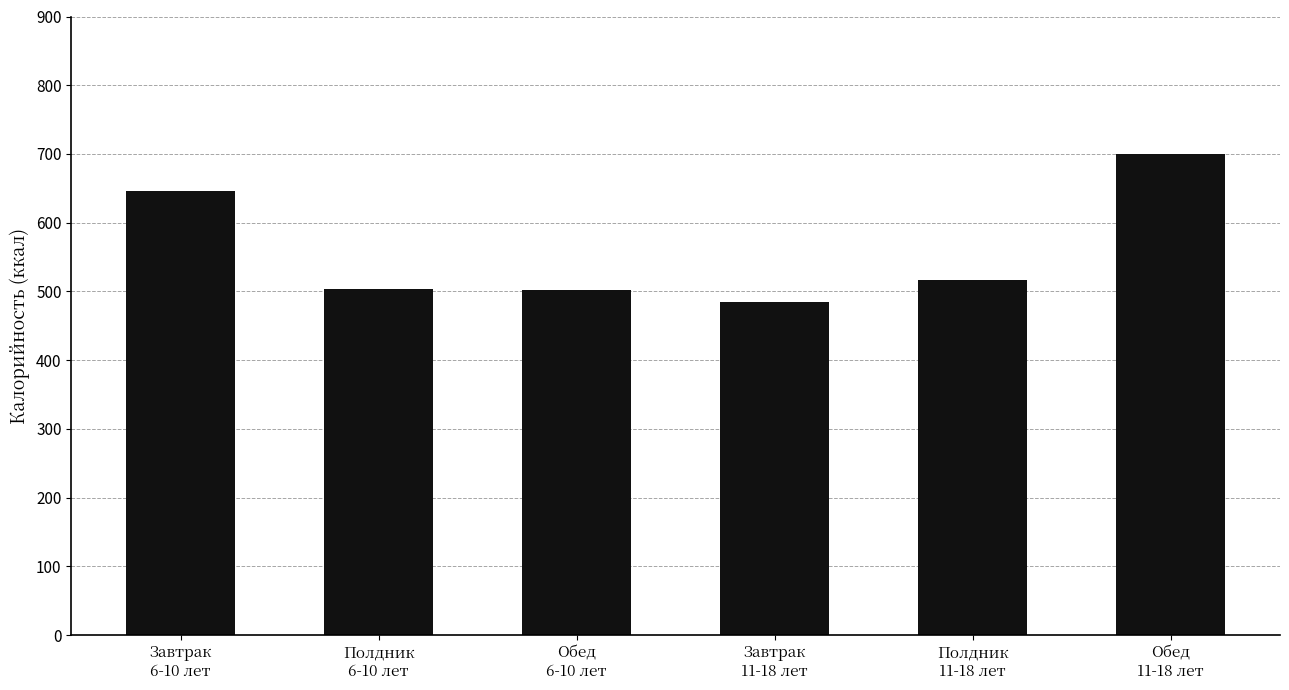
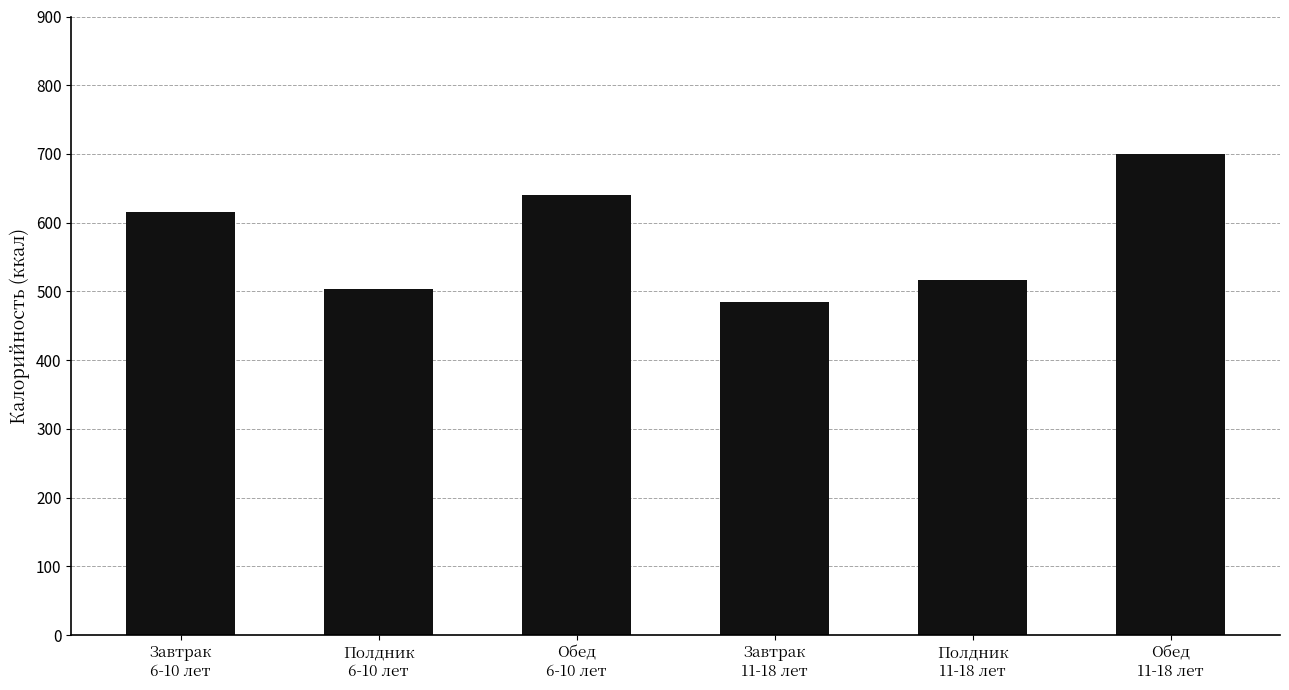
Завтрак 6-10 лет: 650 -> 620
Обед 6-10 лет: 500 -> 640
